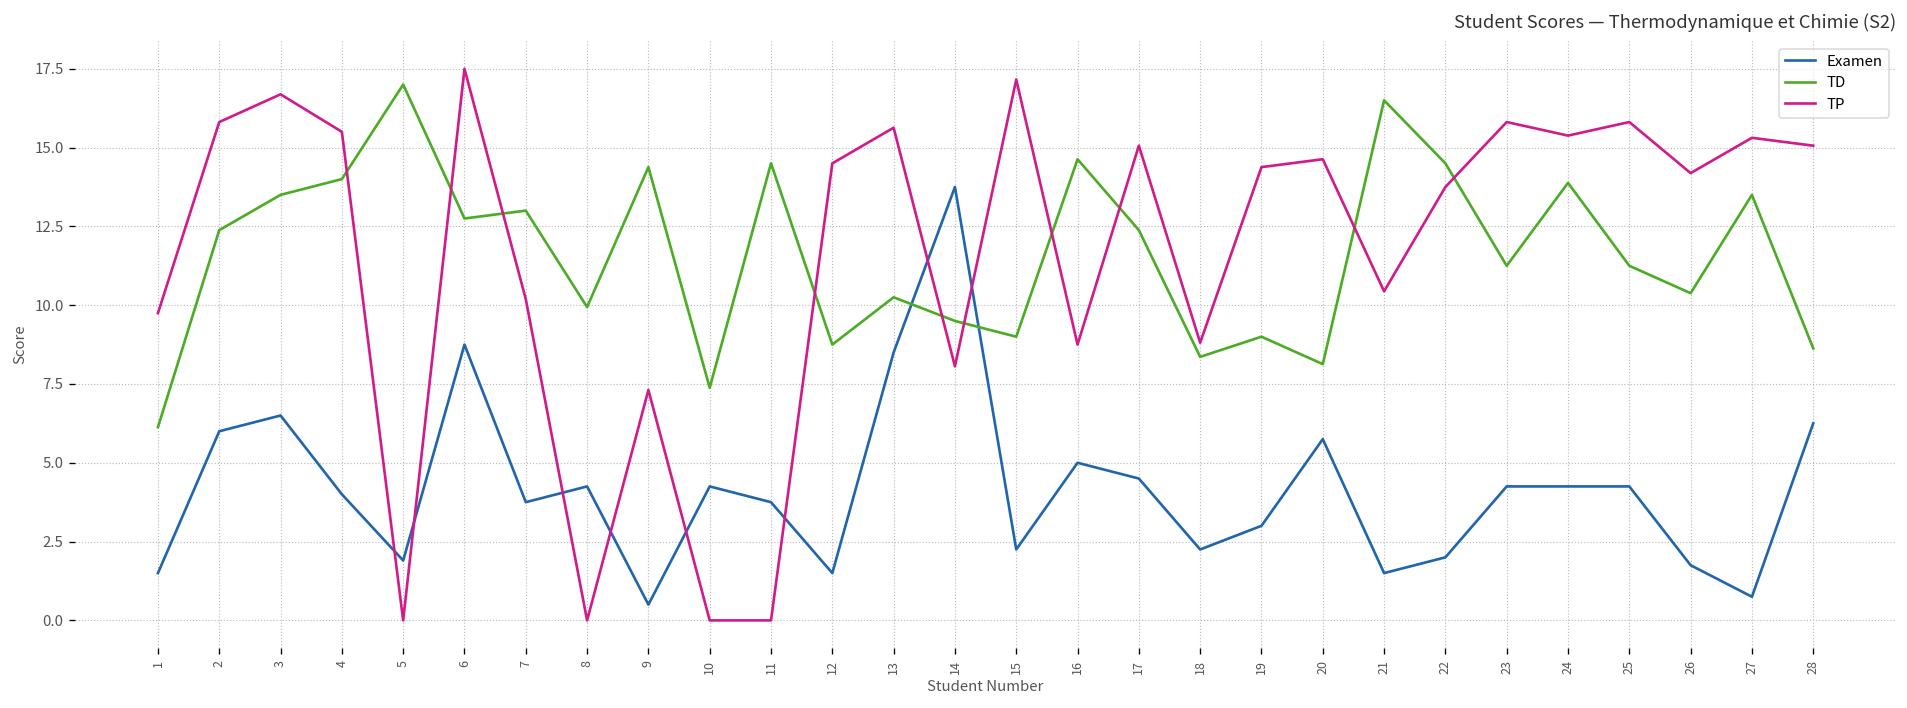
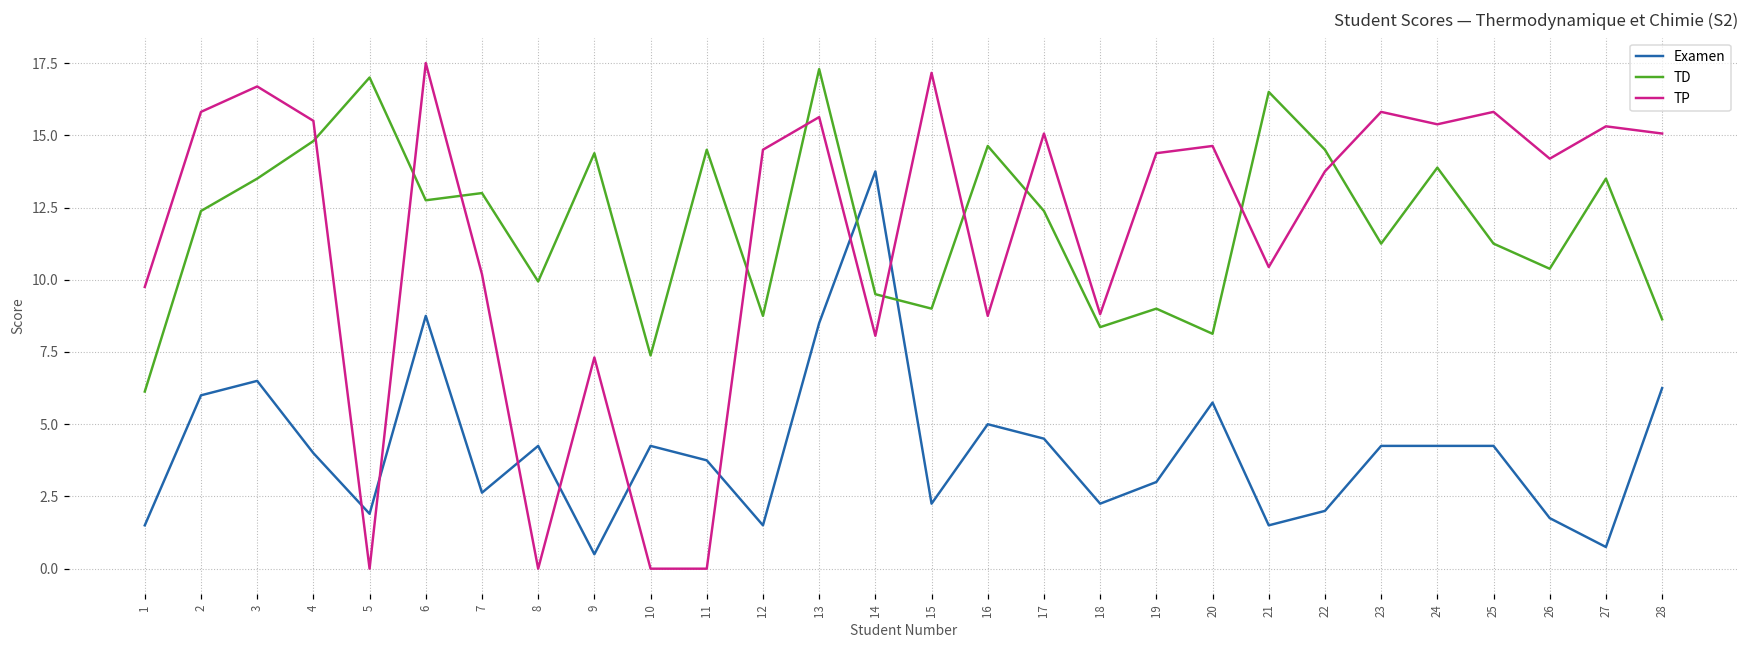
TD, 4: 14.0 -> 14.8
Examen, 7: 3.8 -> 2.6
TD, 13: 10.3 -> 17.3
